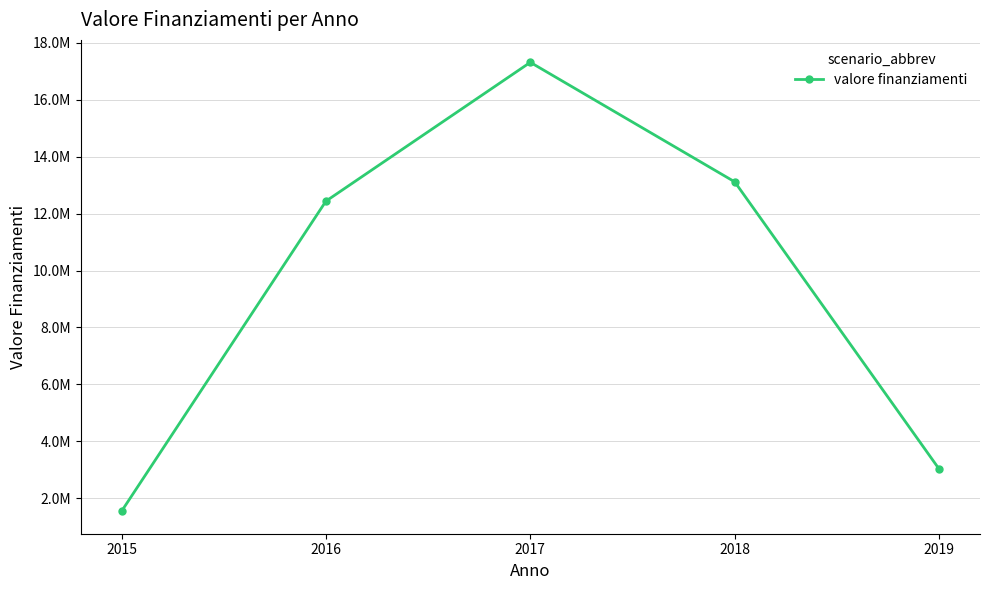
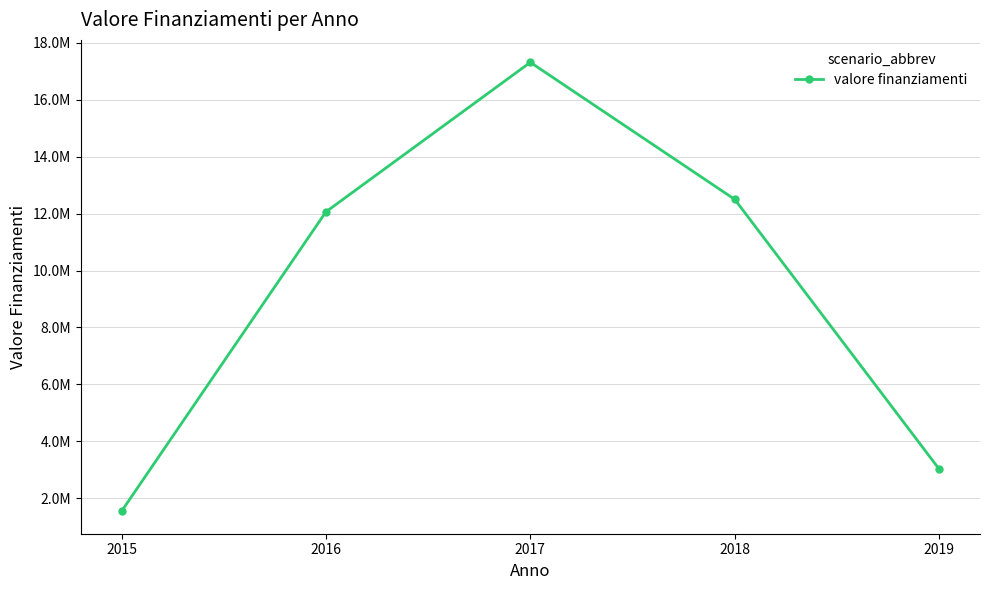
2016: 12400000 -> 12100000
2018: 13100000 -> 12500000
